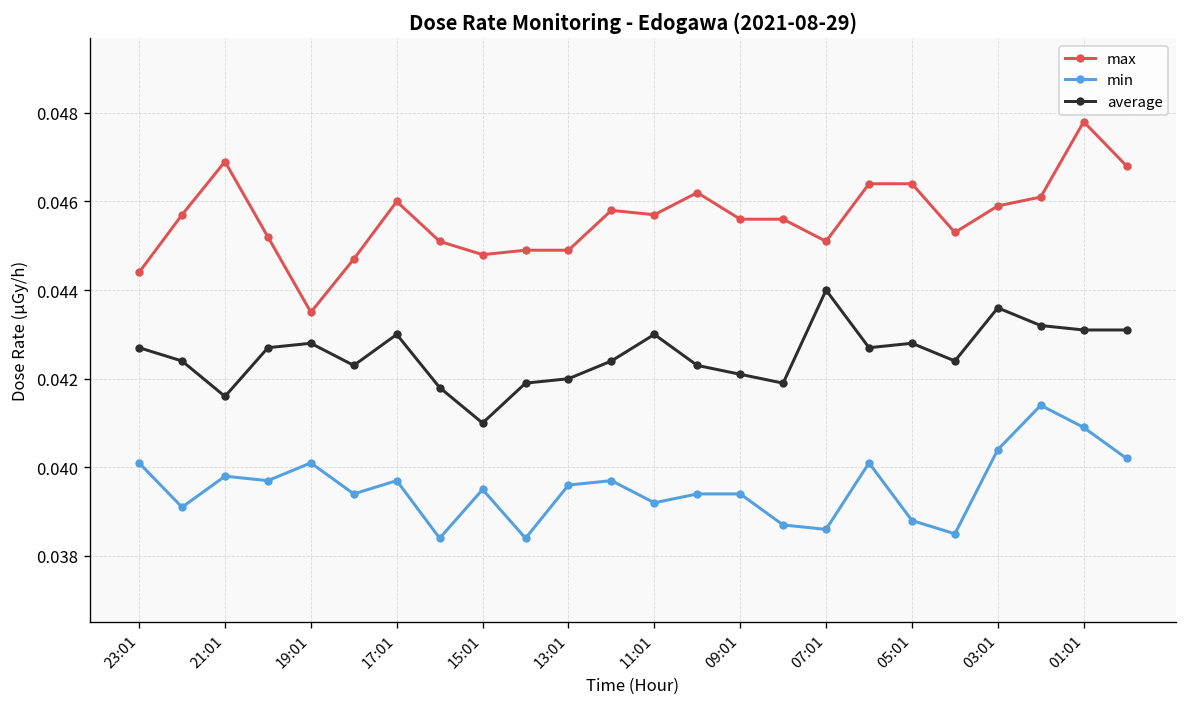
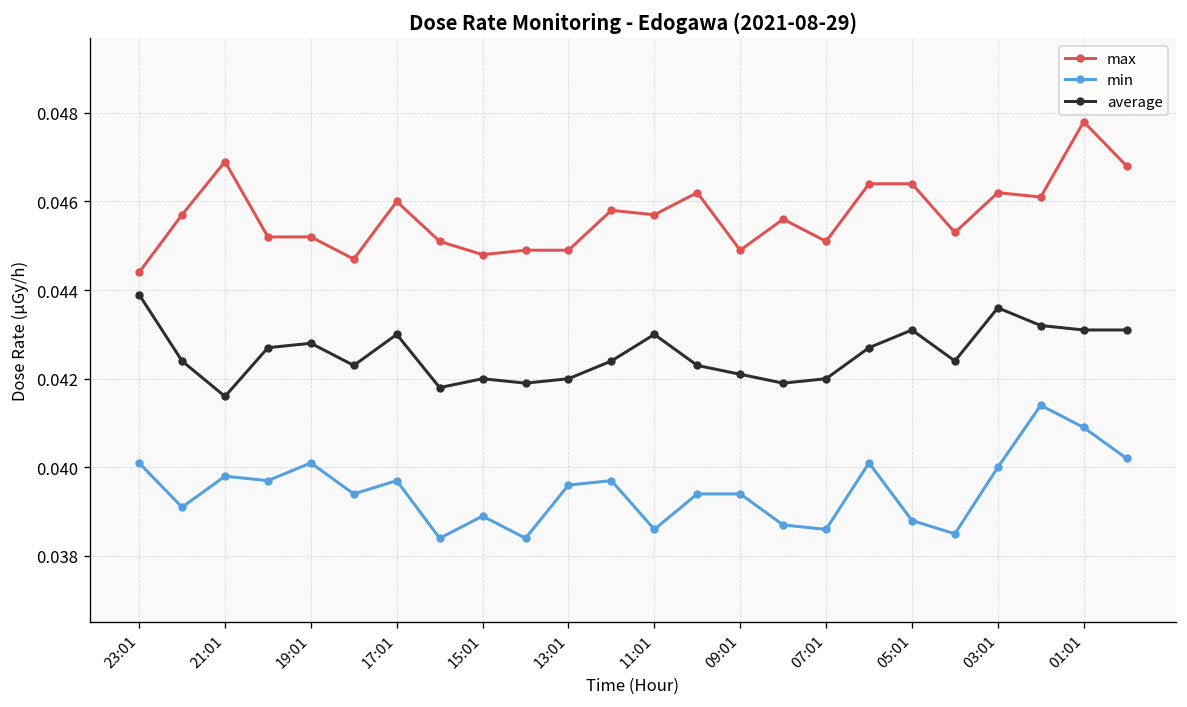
average, 23:01: 0.0427 -> 0.0439
max, 19:01: 0.0435 -> 0.0452
min, 15:01: 0.0395 -> 0.0389
average, 15:01: 0.041 -> 0.042
min, 11:01: 0.0392 -> 0.0386
max, 09:01: 0.0456 -> 0.0449
average, 07:01: 0.044 -> 0.042
average, 05:01: 0.0428 -> 0.0431
max, 03:01: 0.0459 -> 0.0462
min, 03:01: 0.0404 -> 0.0400
